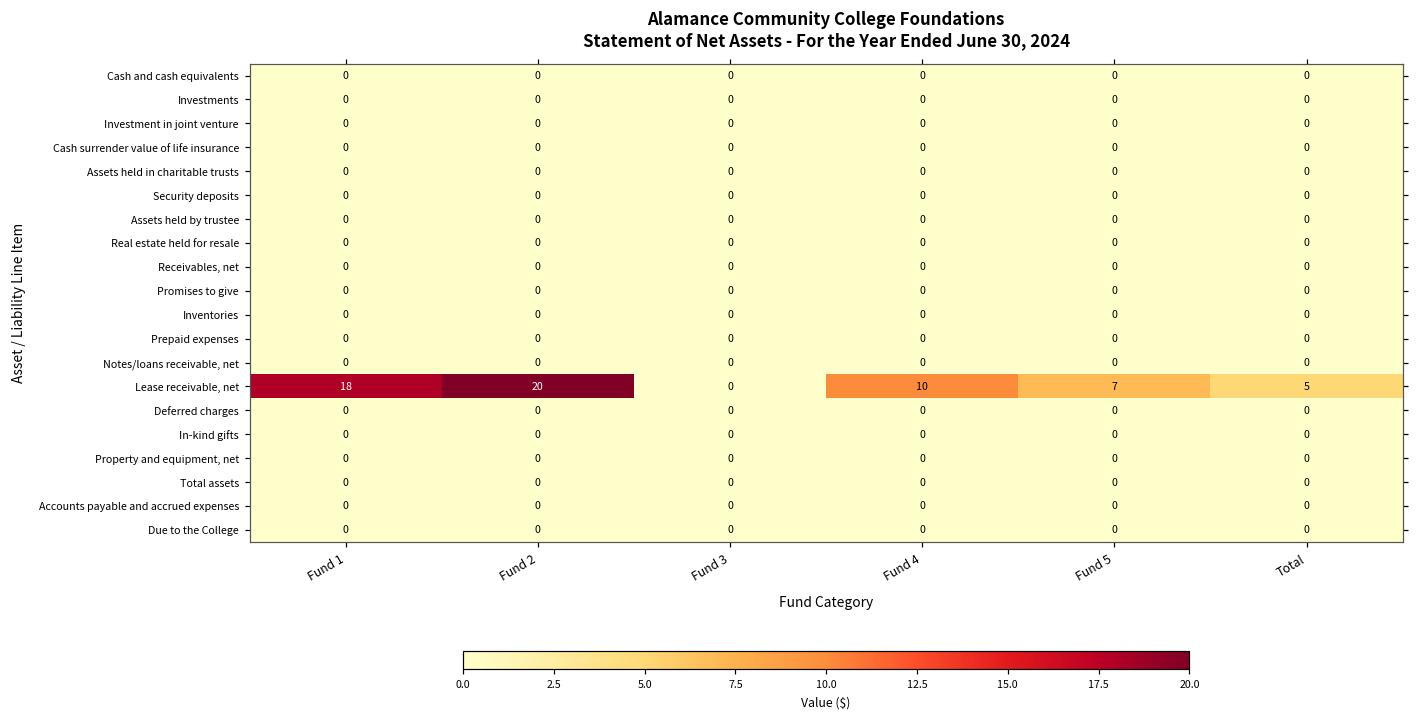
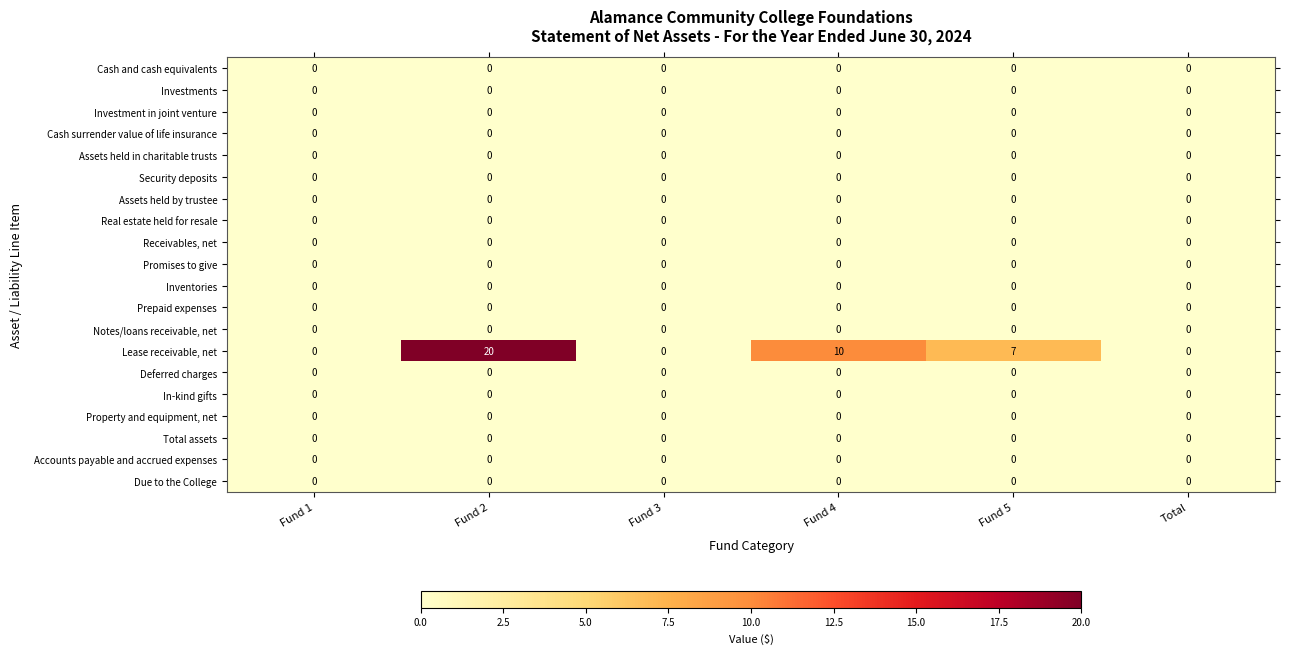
Lease receivable, net, Fund 1: 18 -> 0
Lease receivable, net, Total: 5 -> 0
